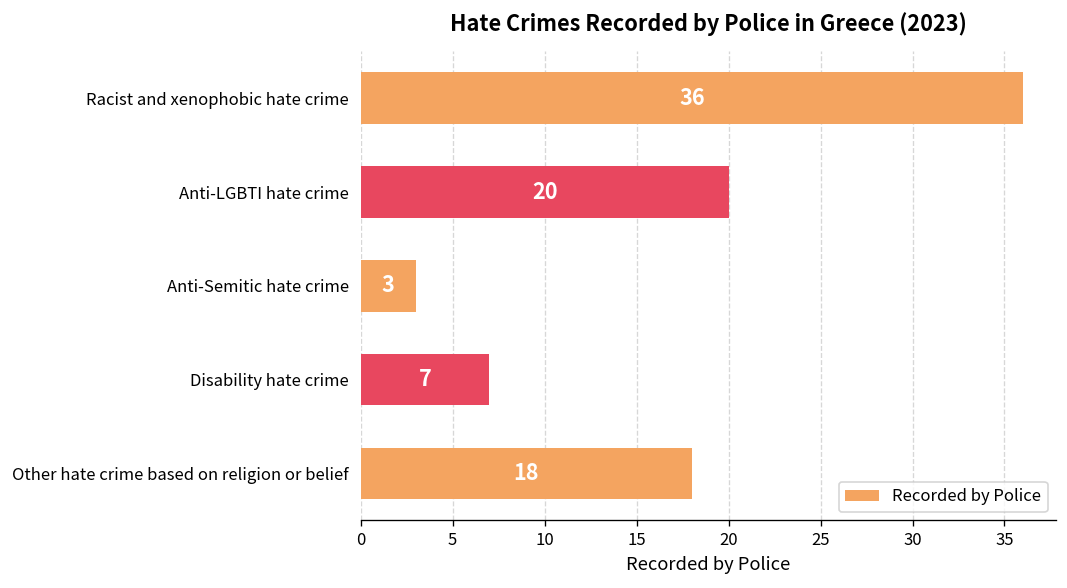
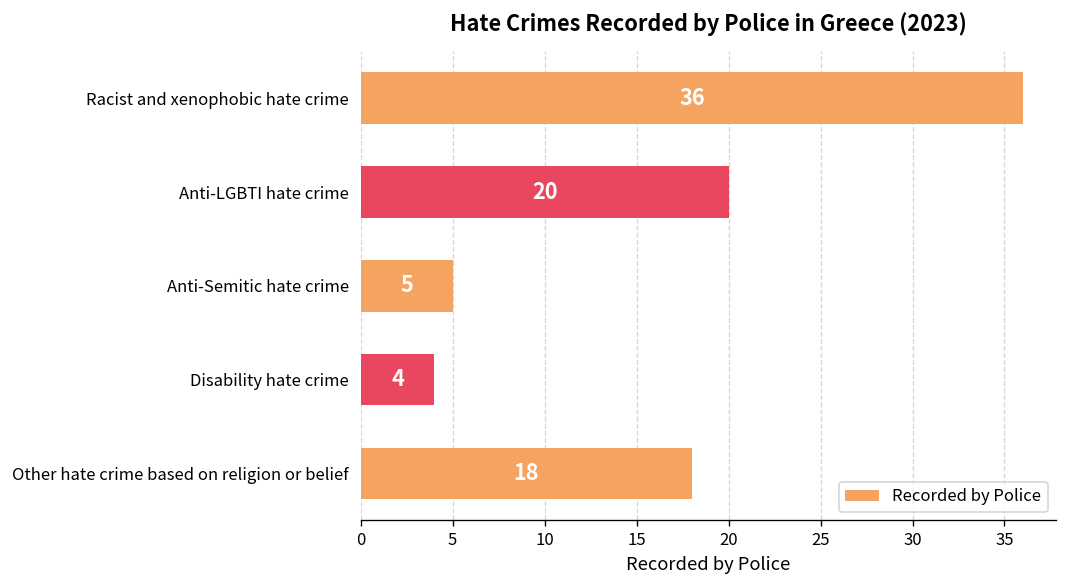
Anti-Semitic hate crime: 3 -> 5
Disability hate crime: 7 -> 4
